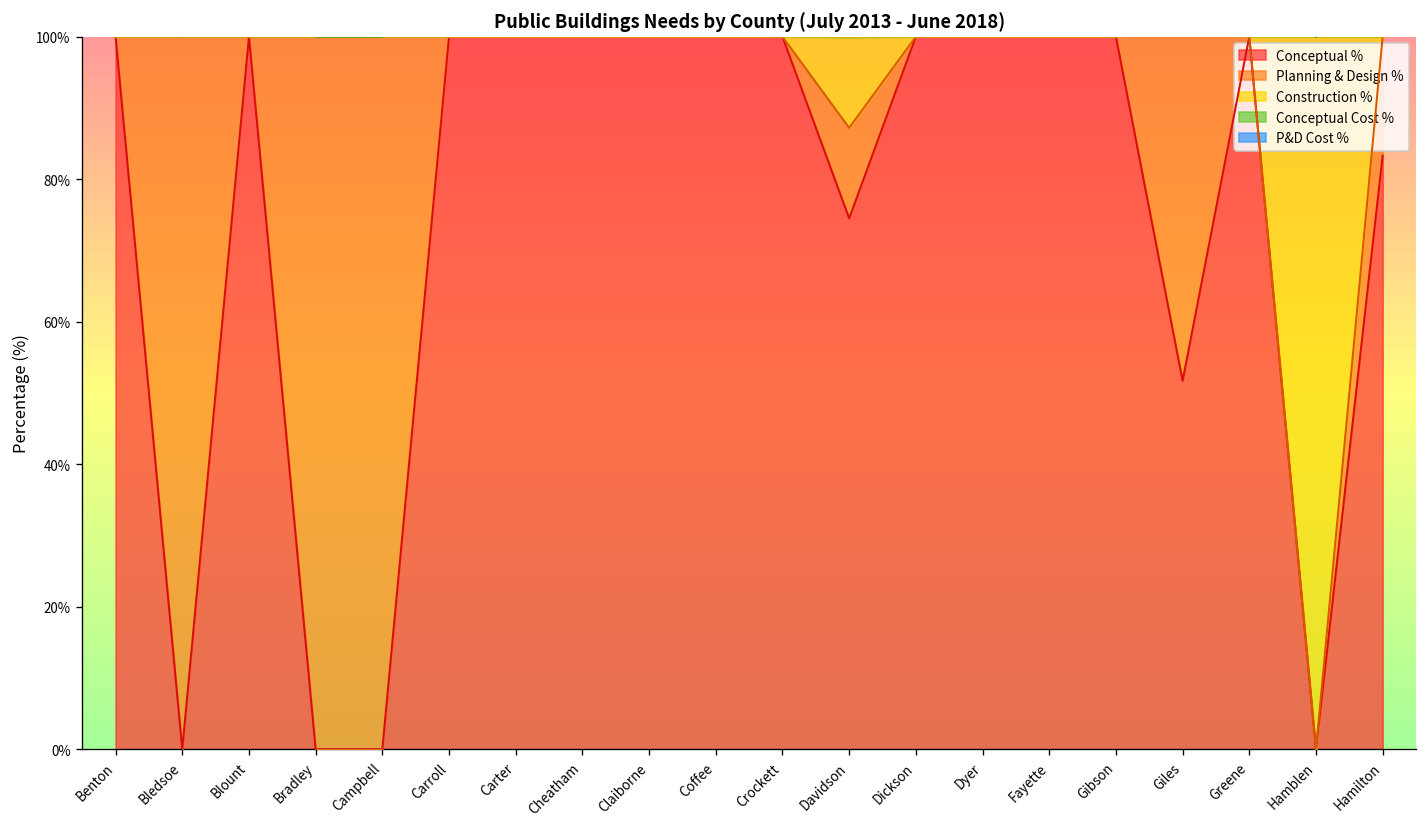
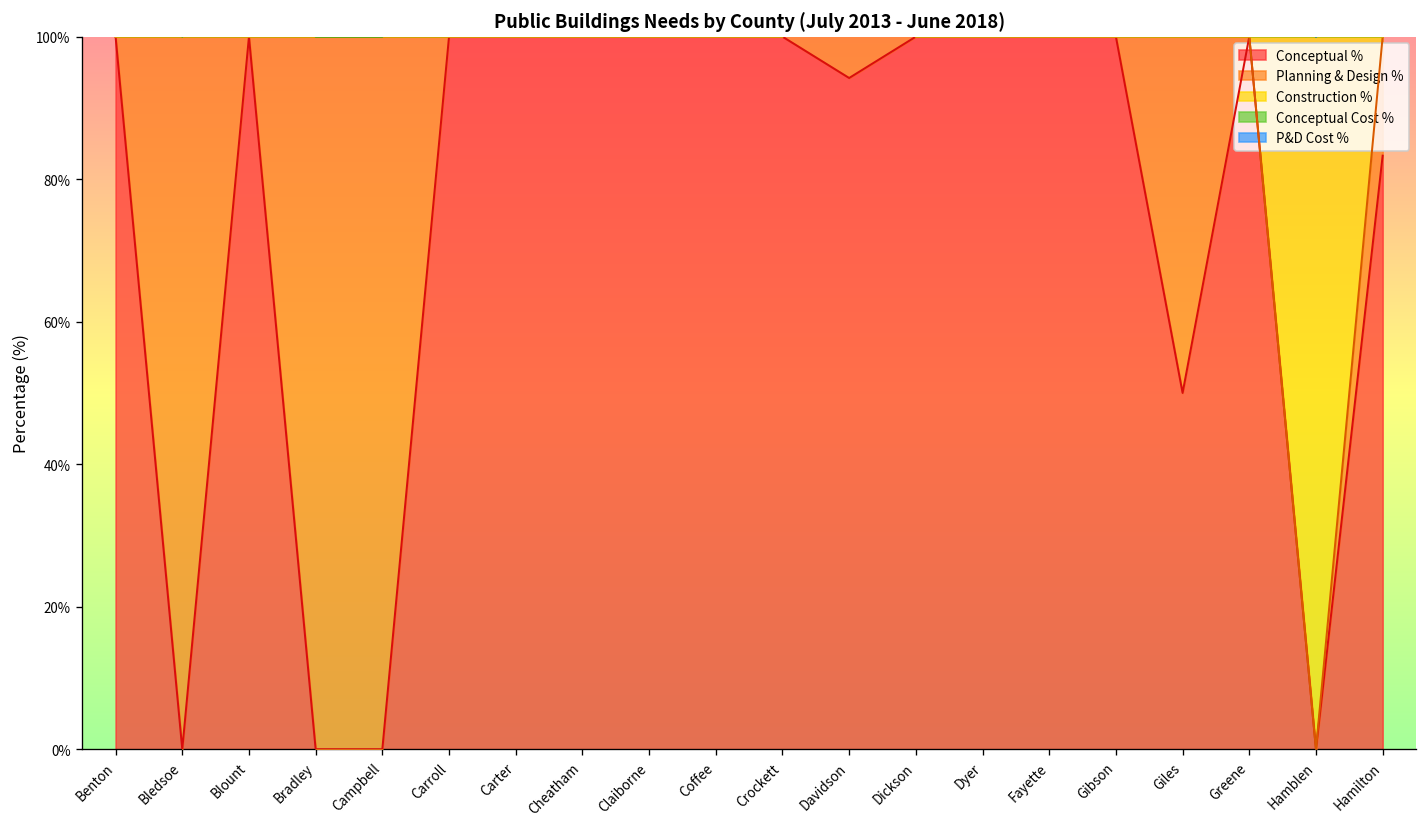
Conceptual %, Davidson: 75% -> 94%
Conceptual %, Giles: 52% -> 50%
